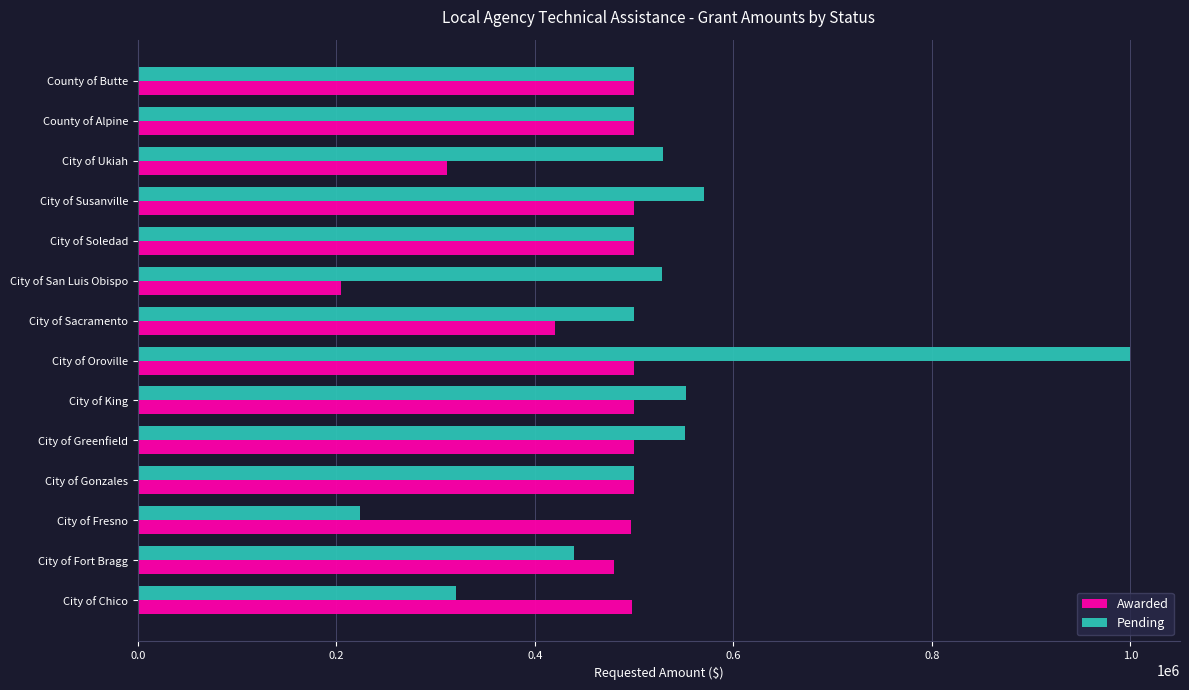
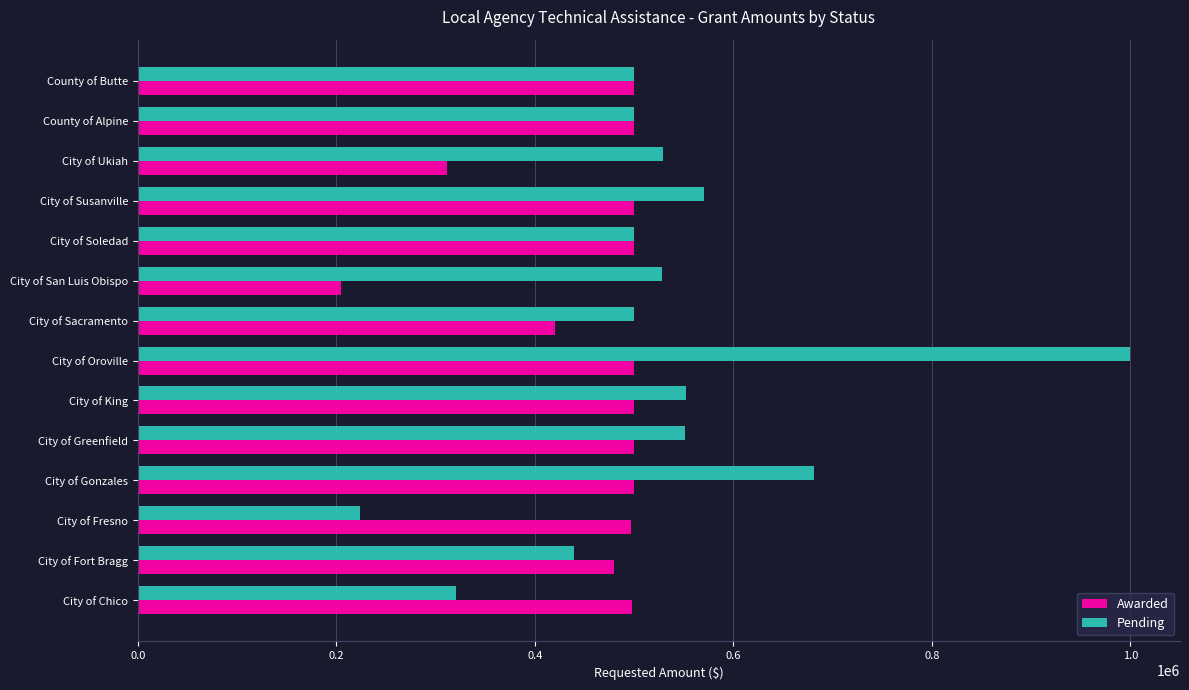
Pending, City of Gonzales: 500000 -> 680000
